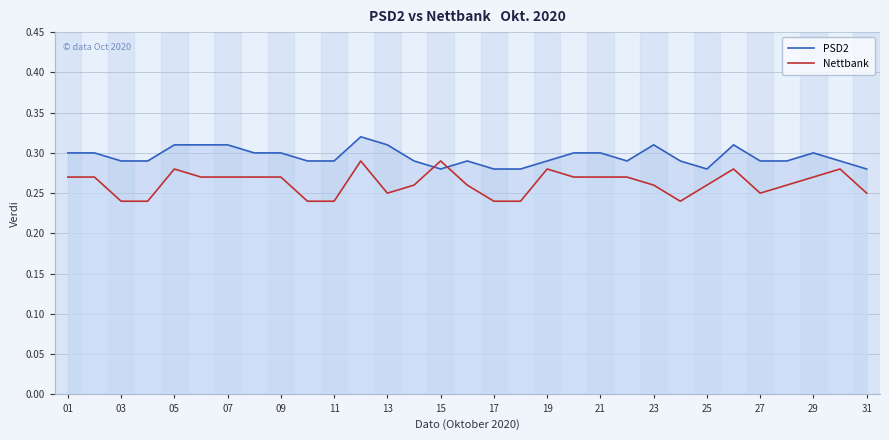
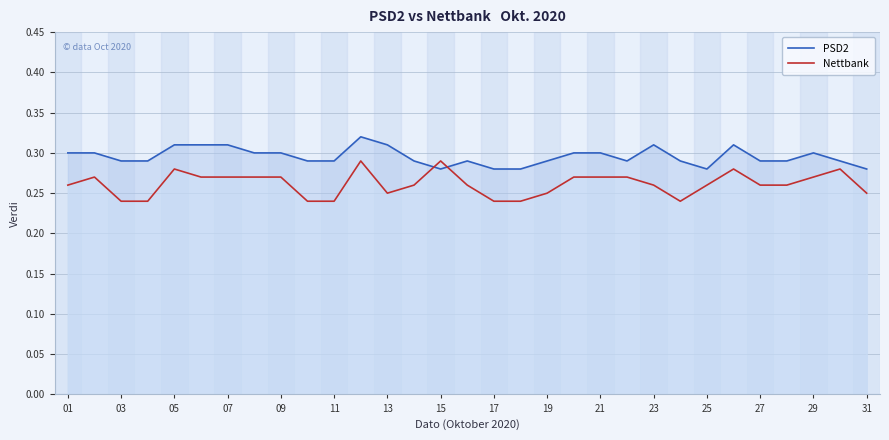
Nettbank, 01: 0.27 -> 0.26
Nettbank, 19: 0.28 -> 0.25
Nettbank, 27: 0.25 -> 0.26
